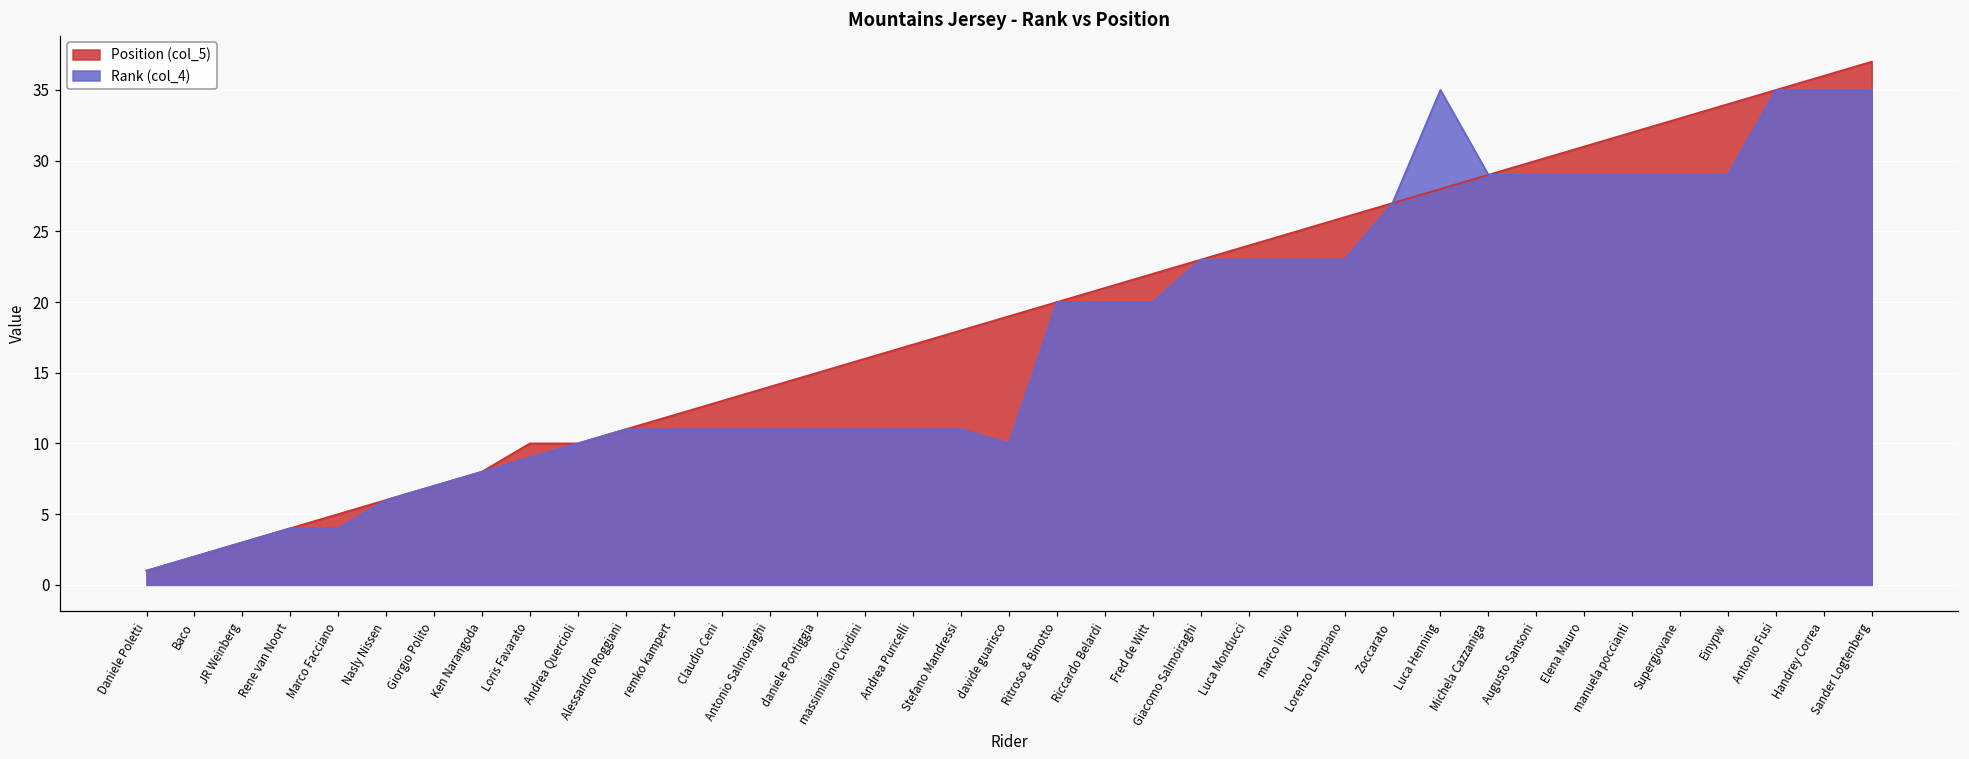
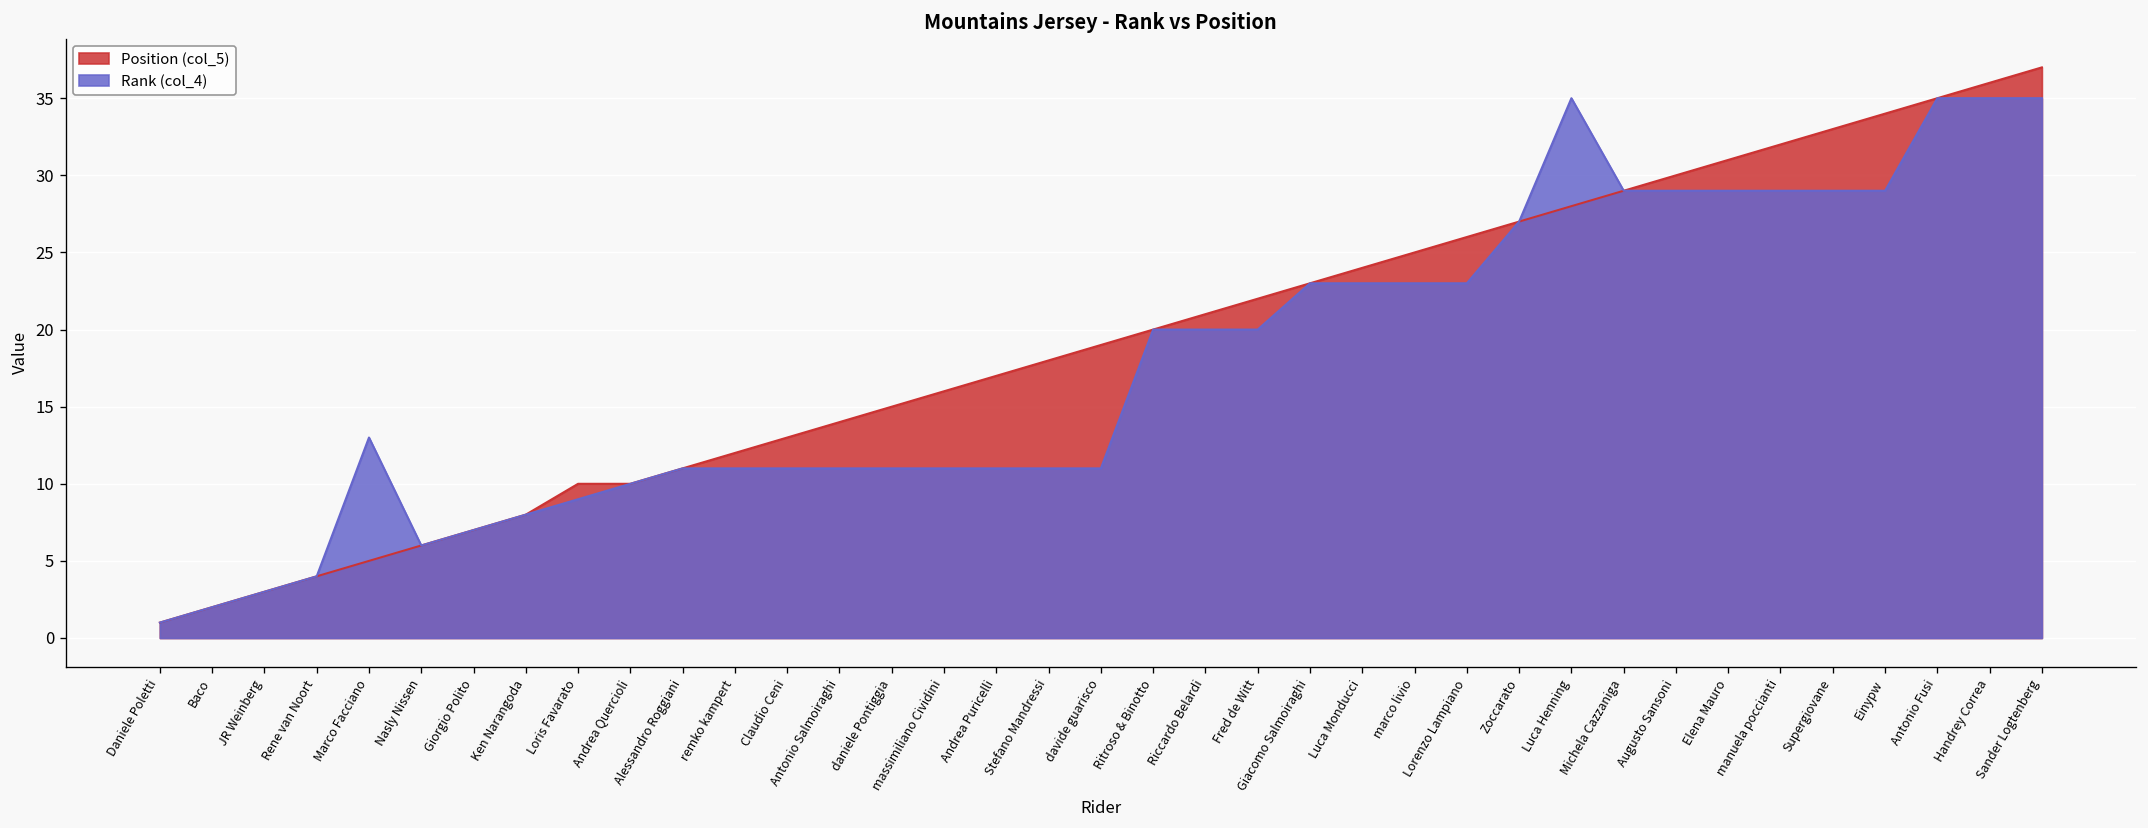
Rank (col_4), Marco Facciano: 4 -> 13
Rank (col_4), davide guarisco: 10 -> 11
